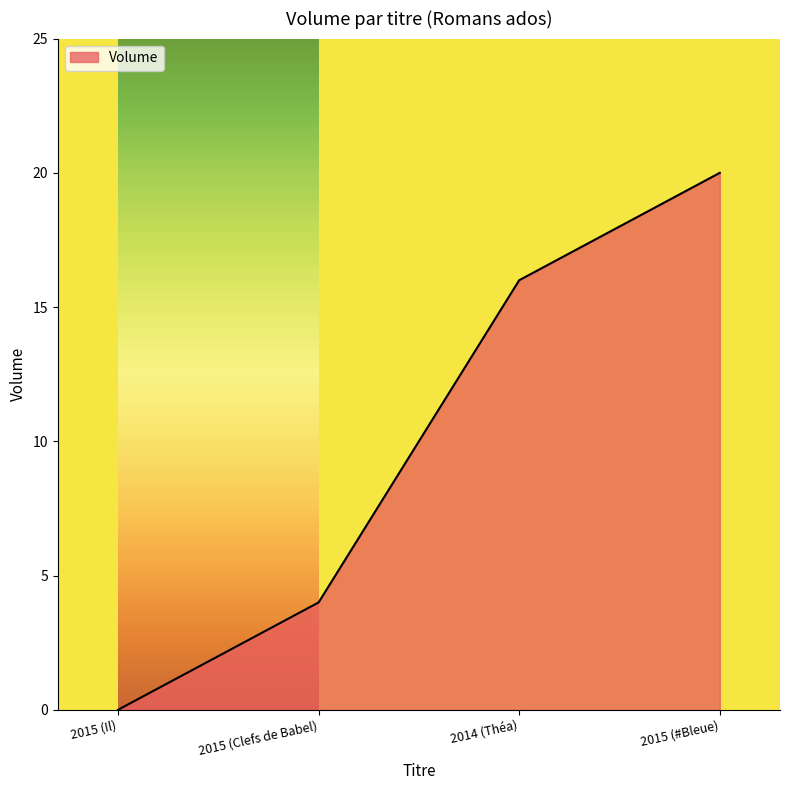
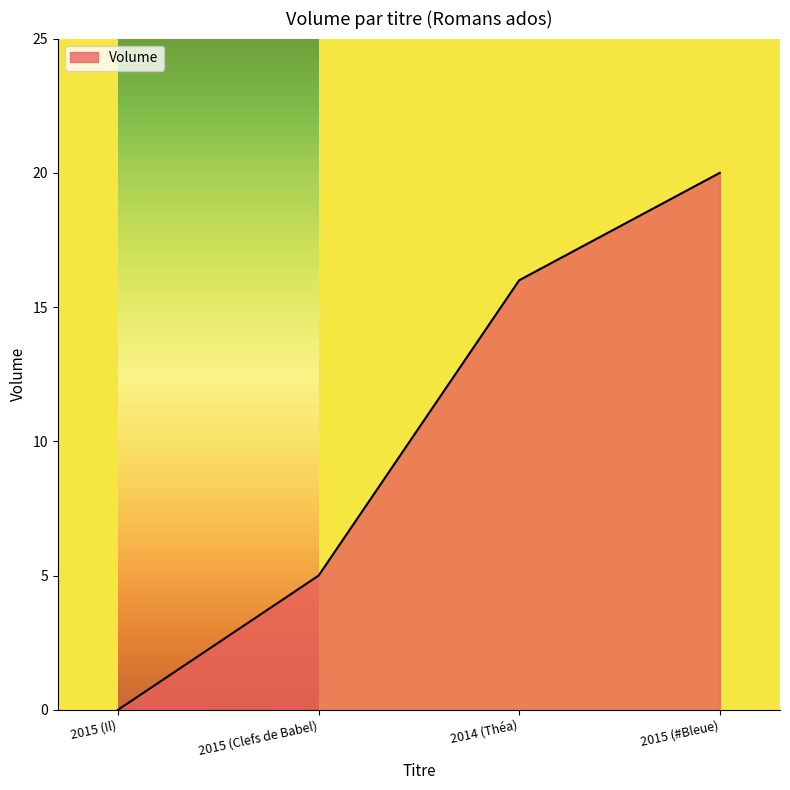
2015 (Clefs de Babel): 4 -> 5
